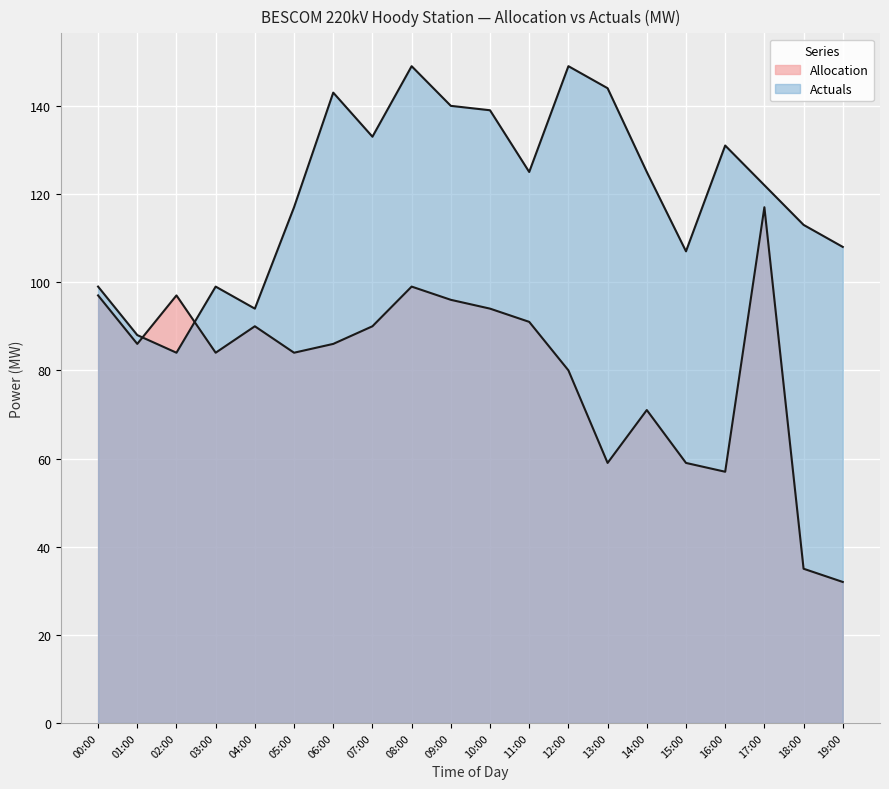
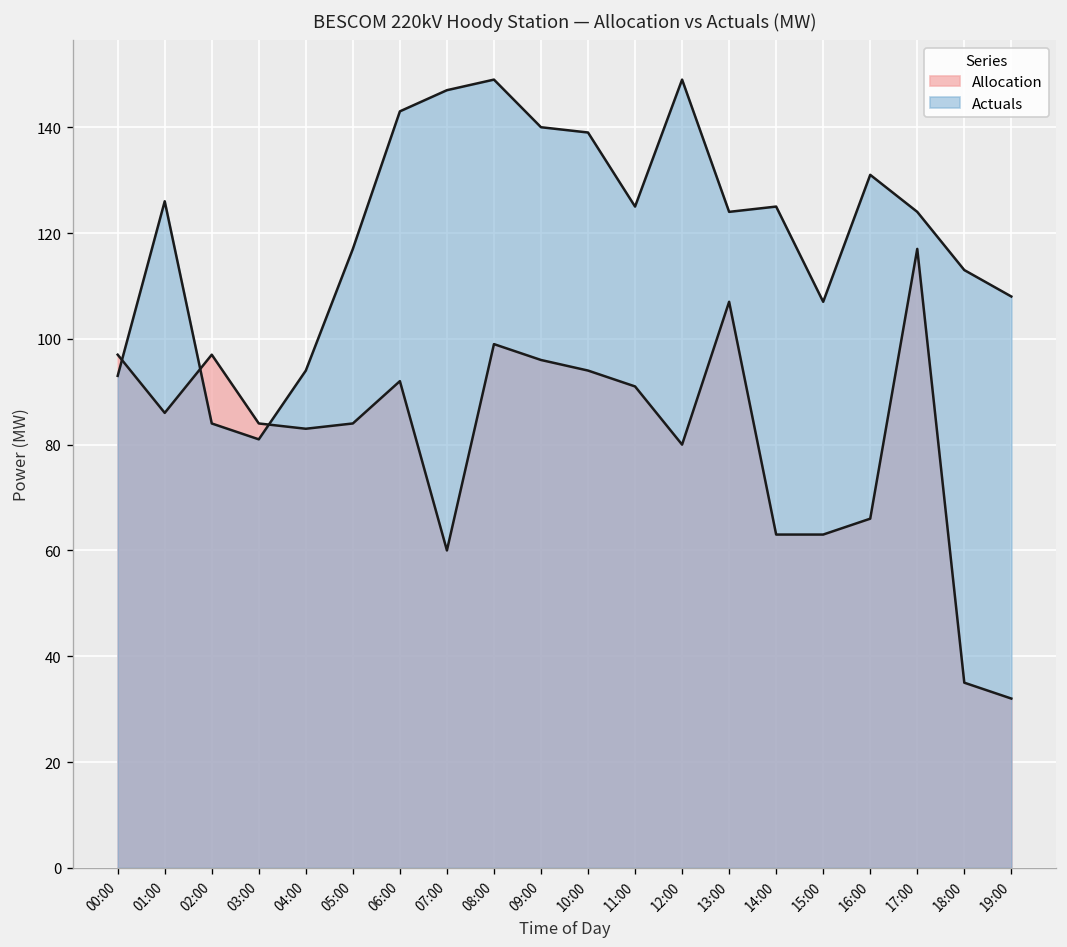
Actuals, 00:00: 99 -> 93
Actuals, 01:00: 88 -> 126
Actuals, 03:00: 99 -> 81
Allocation, 04:00: 90 -> 83
Allocation, 06:00: 86 -> 92
Allocation, 07:00: 90 -> 60
Actuals, 07:00: 133 -> 147
Allocation, 13:00: 59 -> 107
Actuals, 13:00: 144 -> 124
Allocation, 14:00: 71 -> 63
Allocation, 15:00: 59 -> 63
Allocation, 16:00: 57 -> 66
Actuals, 17:00: 122 -> 124
